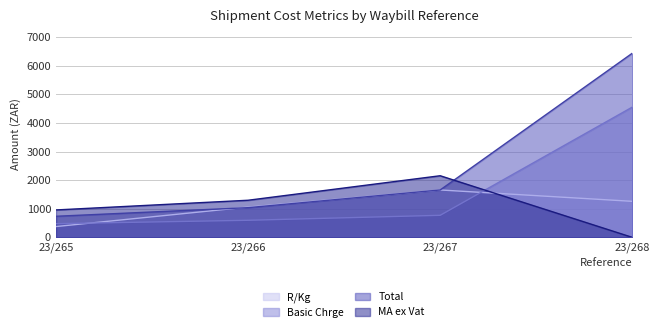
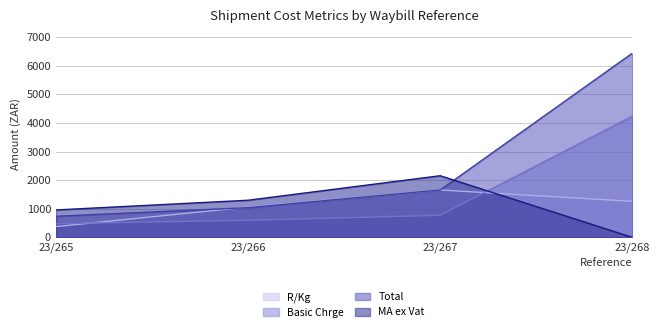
Basic Chrge, 23/268: 4600 -> 4200
